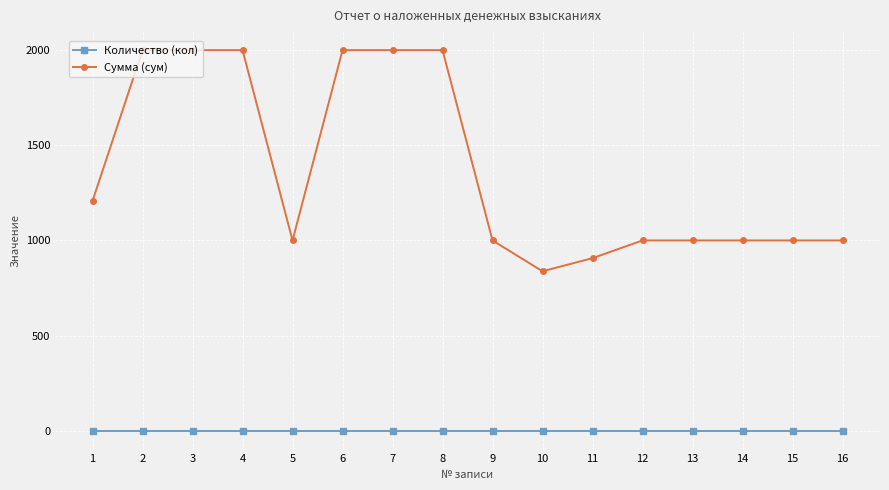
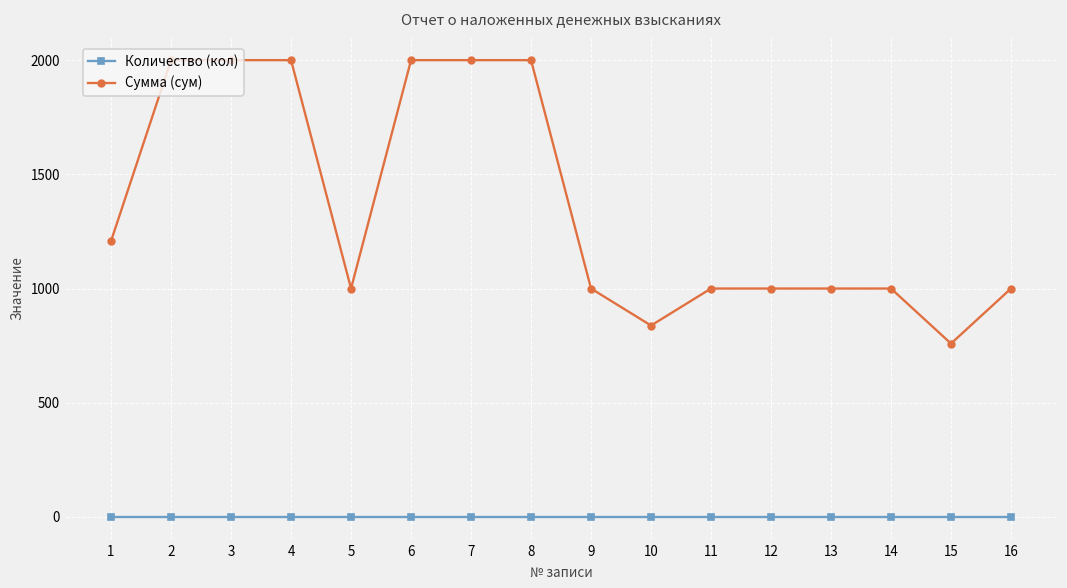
Сумма (сум), 11: 910 -> 1000
Сумма (сум), 15: 1000 -> 760
